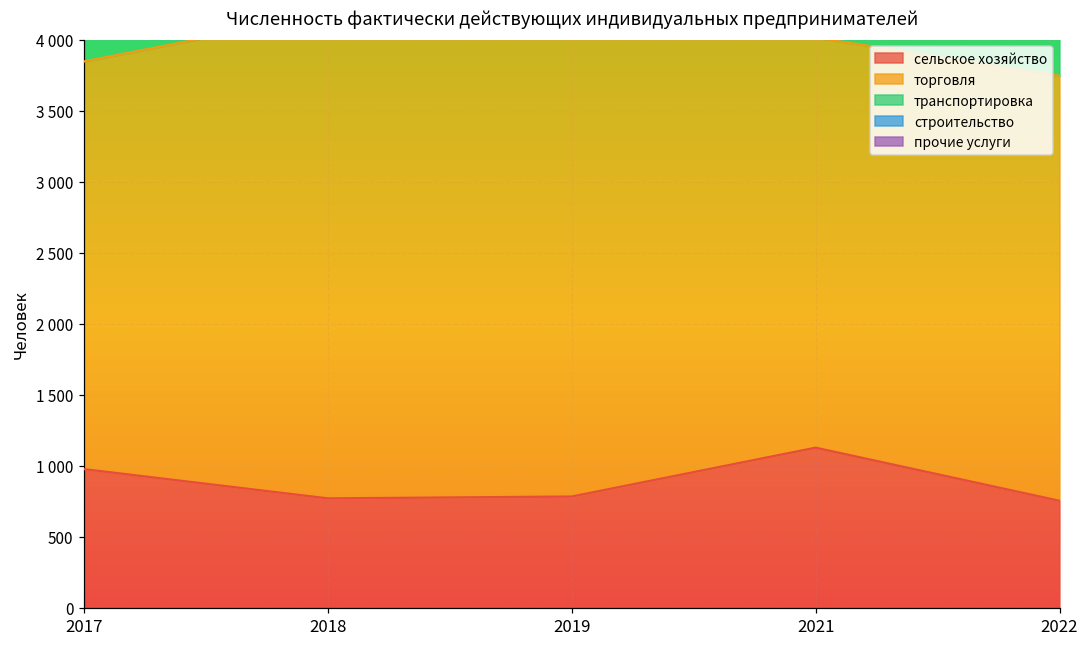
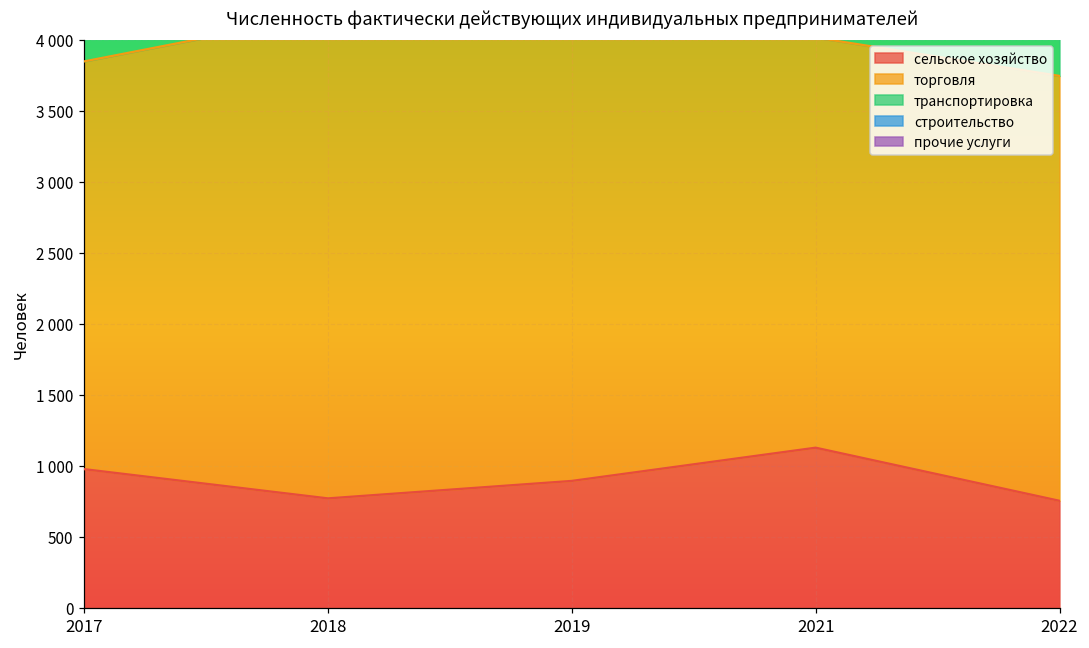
сельское хозяйство, 2019: 780 -> 890
